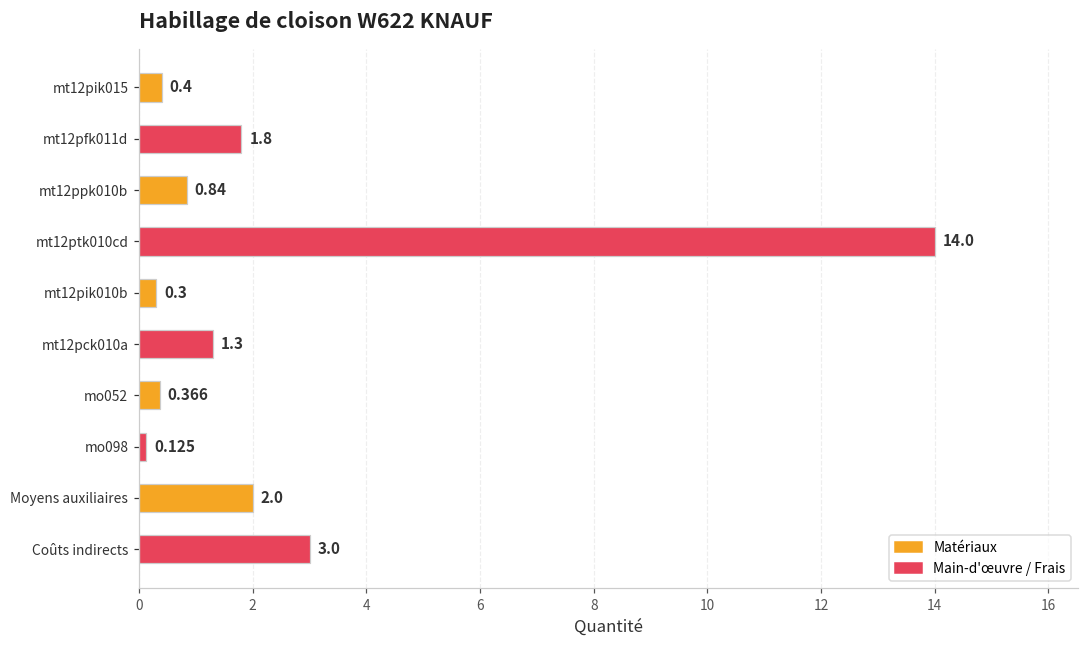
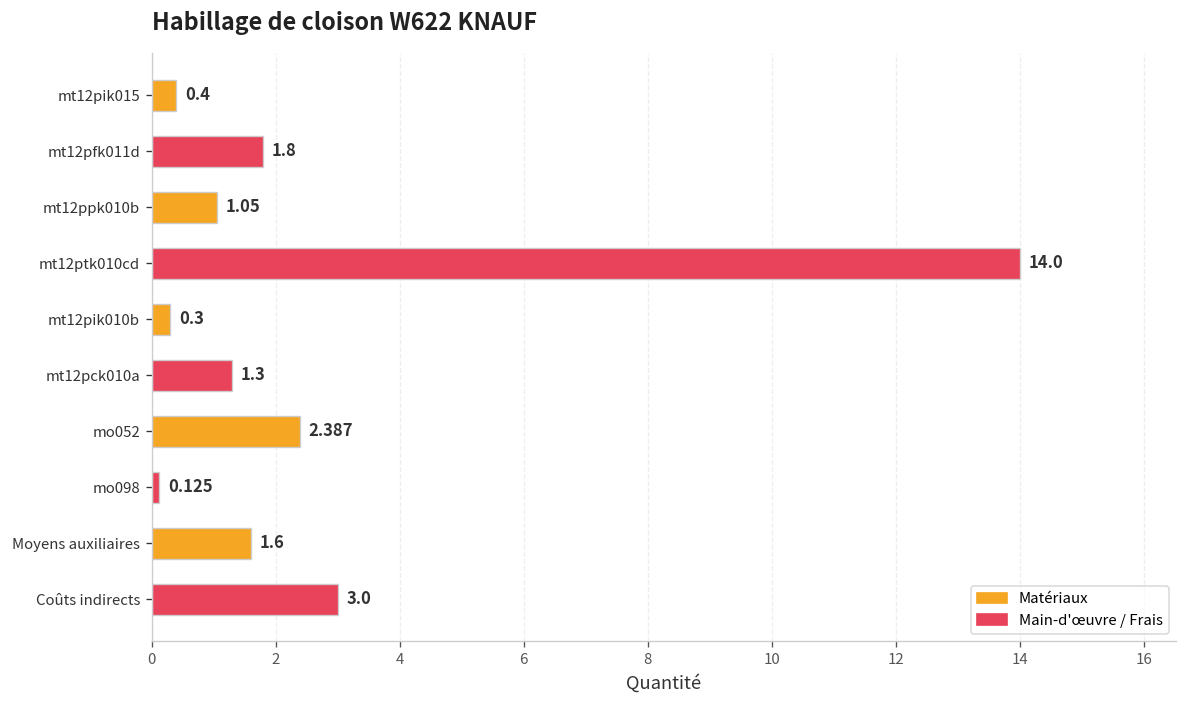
mt12ppk010b: 0.84 -> 1.05
mo052: 0.366 -> 2.387
Moyens auxiliaires: 2.0 -> 1.6
